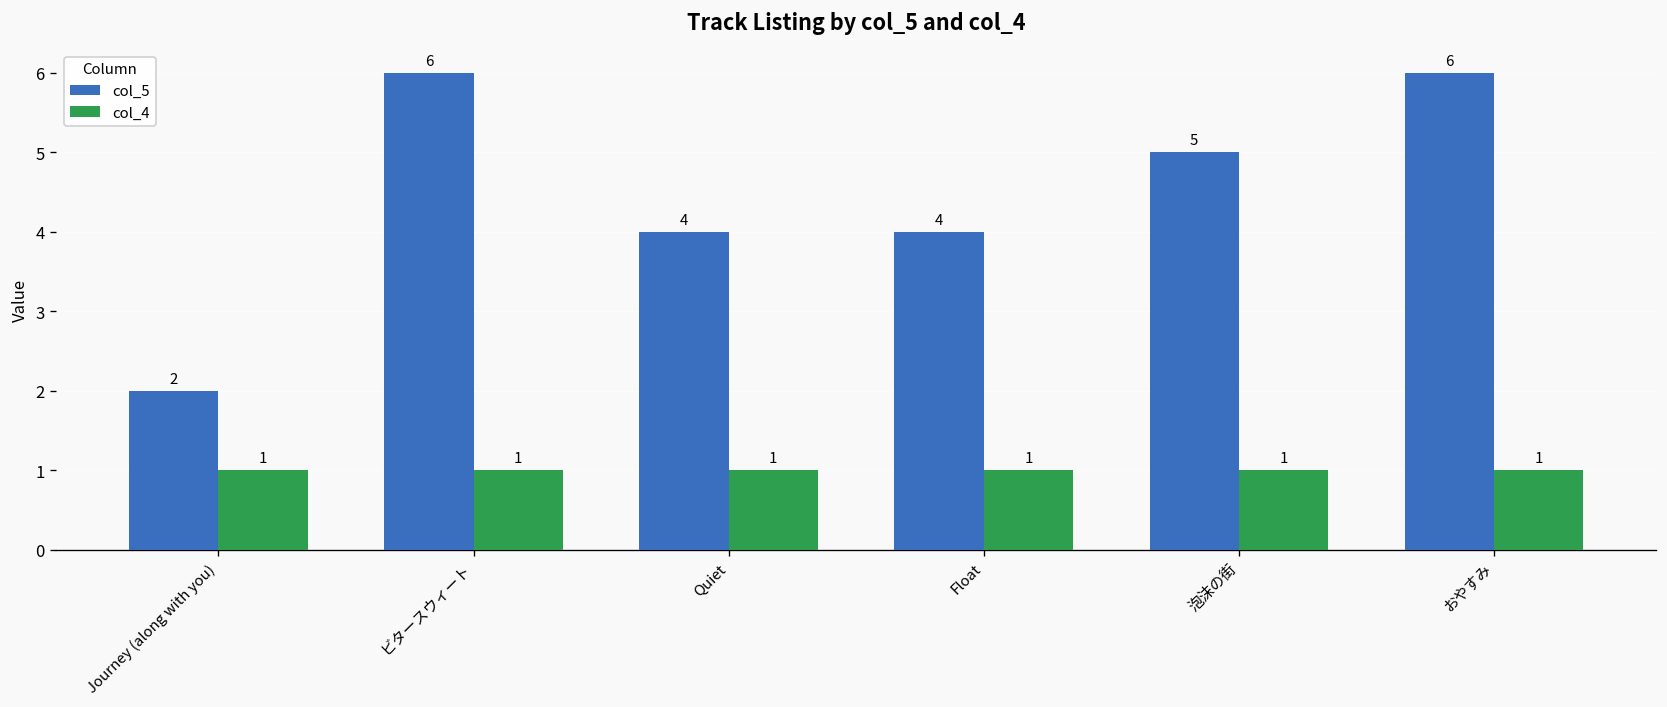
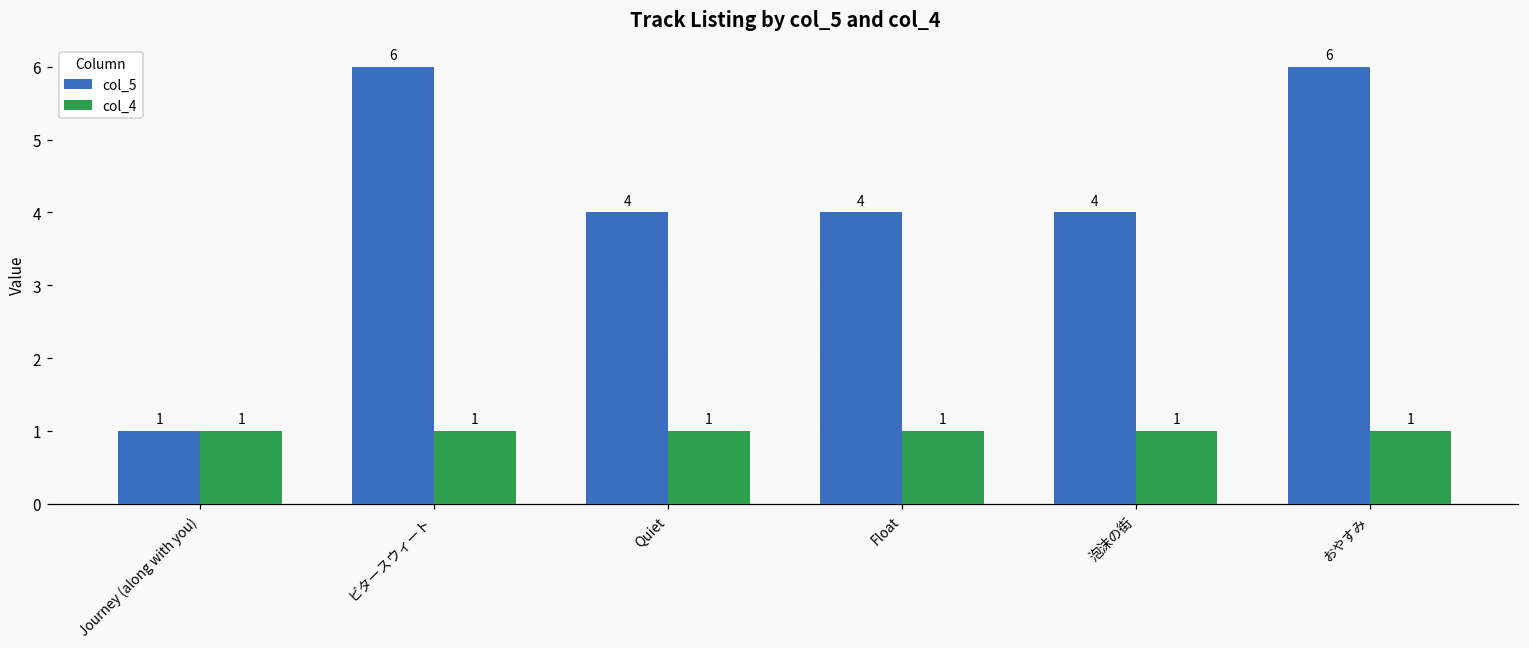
col_5, Journey (along with you): 2 -> 1
col_5, 泡沫の街: 5 -> 4
